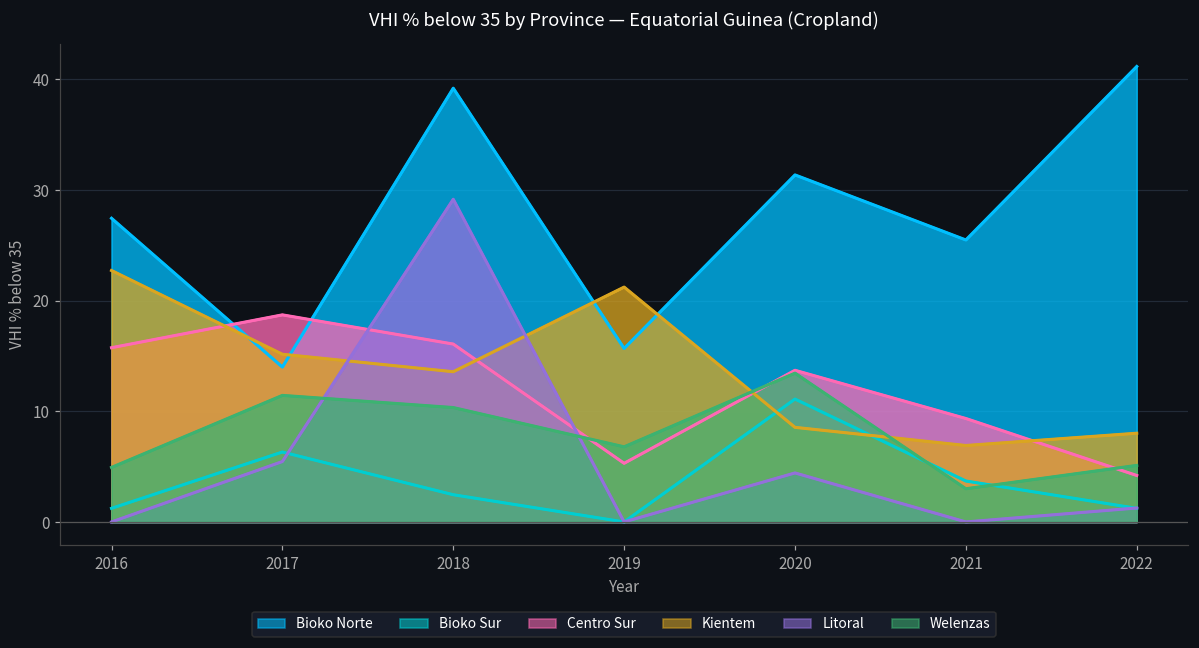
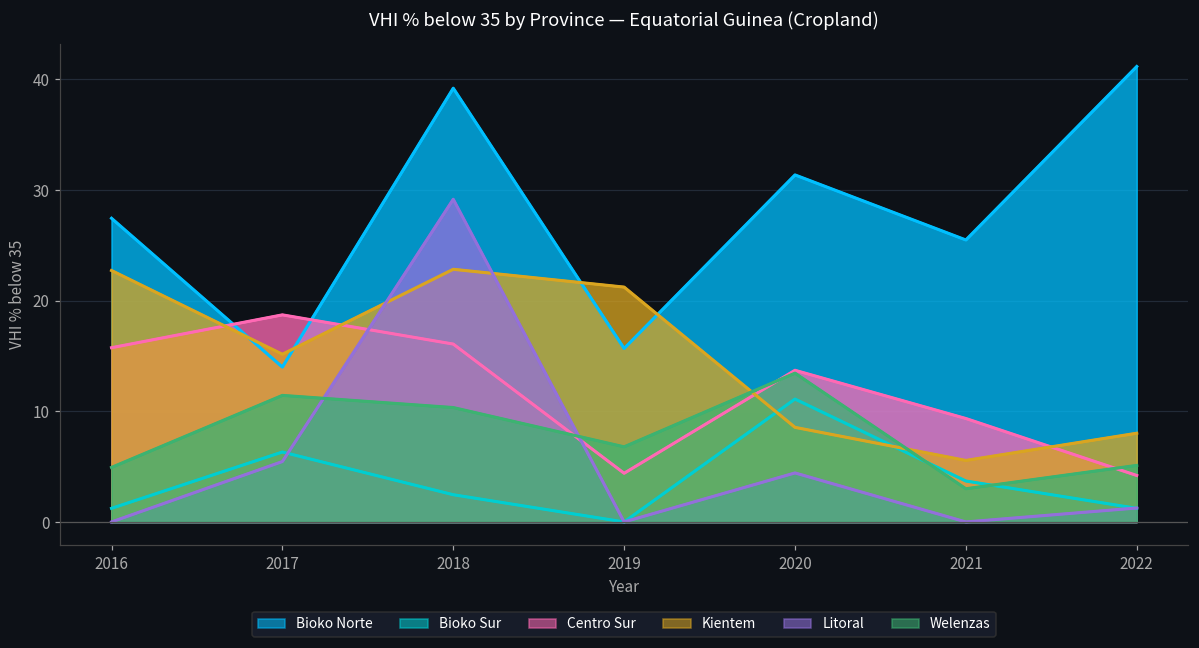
Kientem, 2018: 13.6 -> 22.8
Centro Sur, 2019: 5.3 -> 4.4
Kientem, 2021: 6.9 -> 5.6
